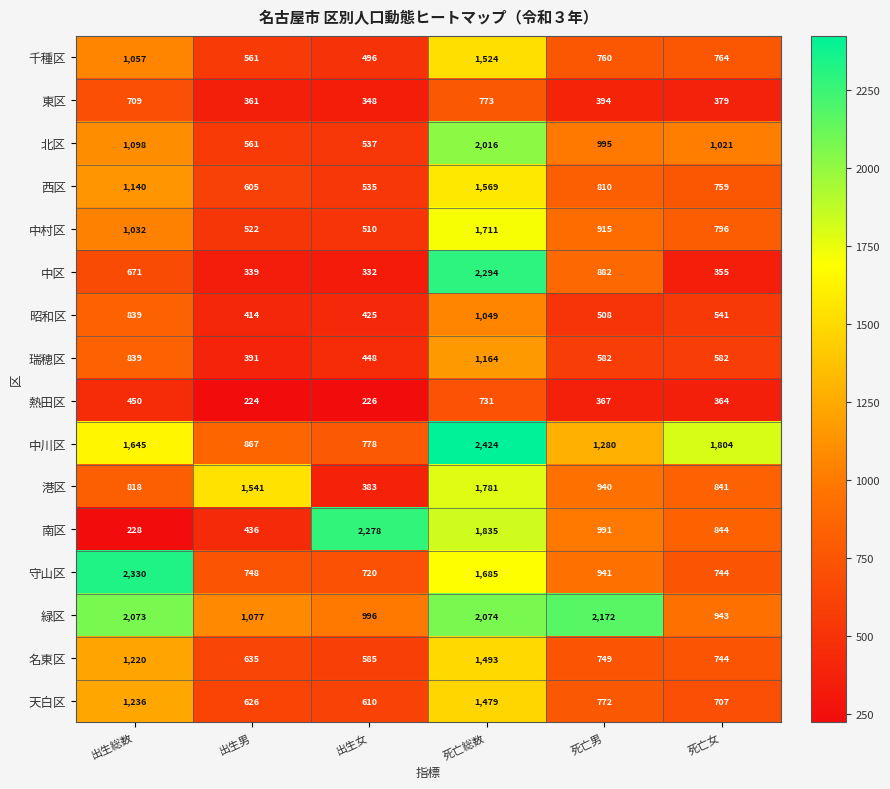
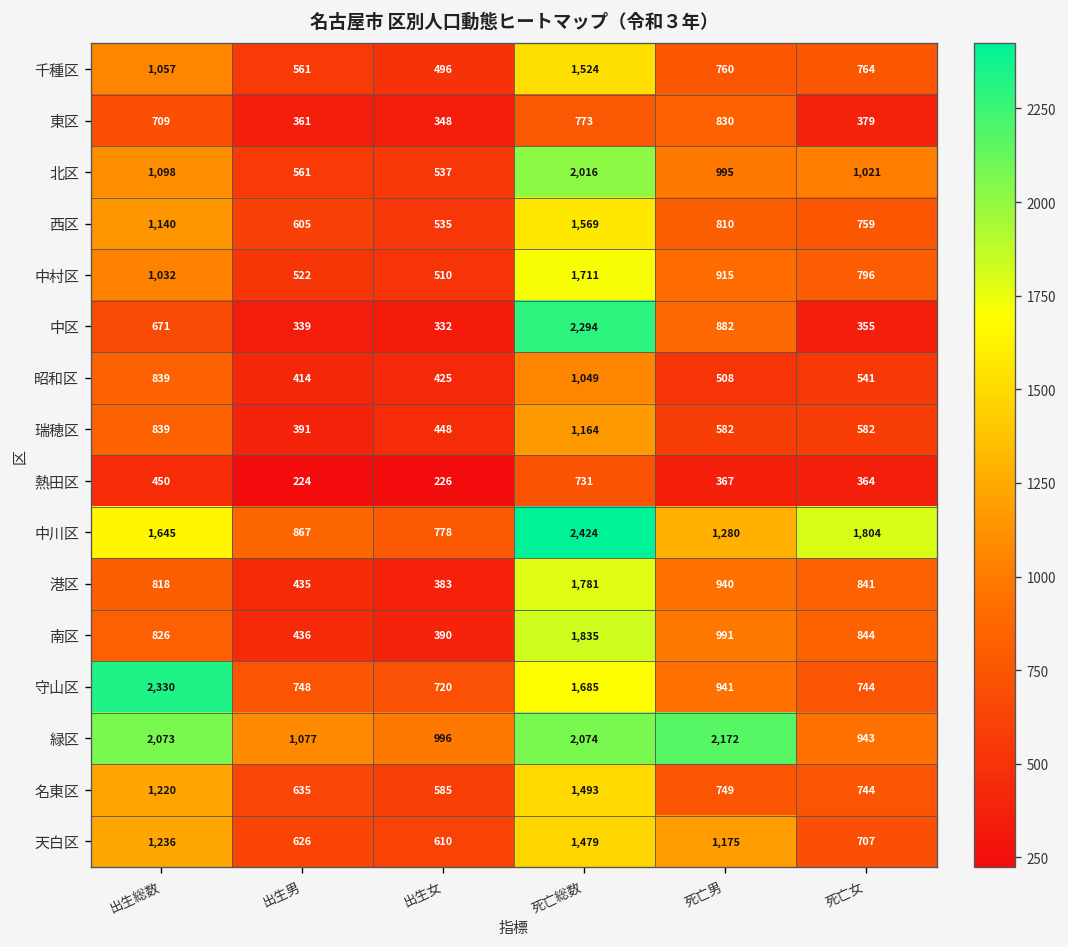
東区, 死亡男: 394 -> 830
港区, 出生男: 1,541 -> 435
南区, 出生総数: 228 -> 826
南区, 出生女: 2,278 -> 390
天白区, 死亡男: 772 -> 1,175
